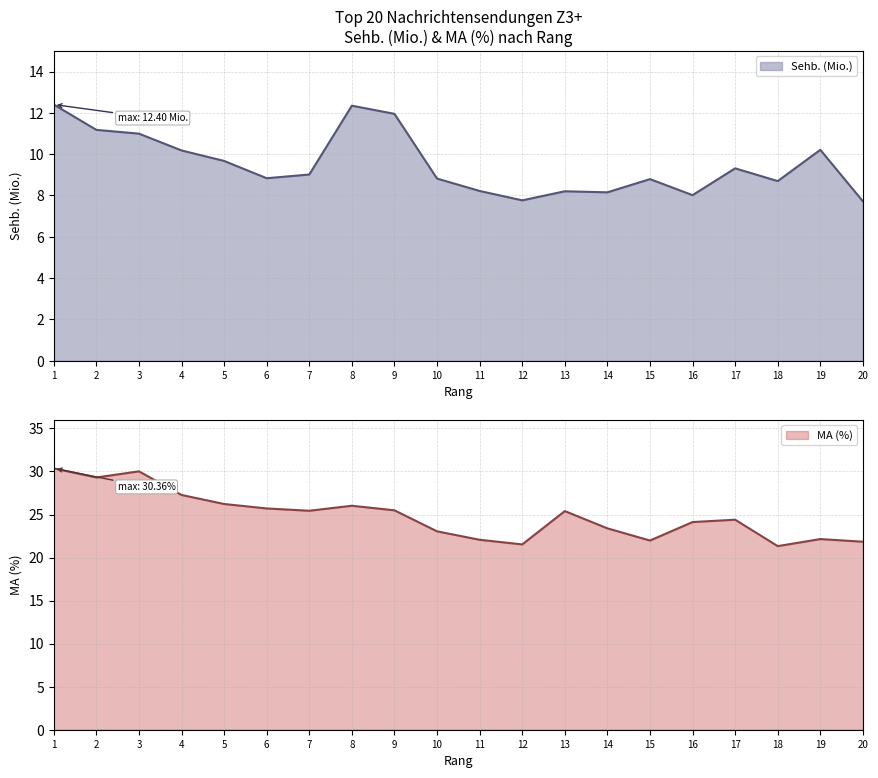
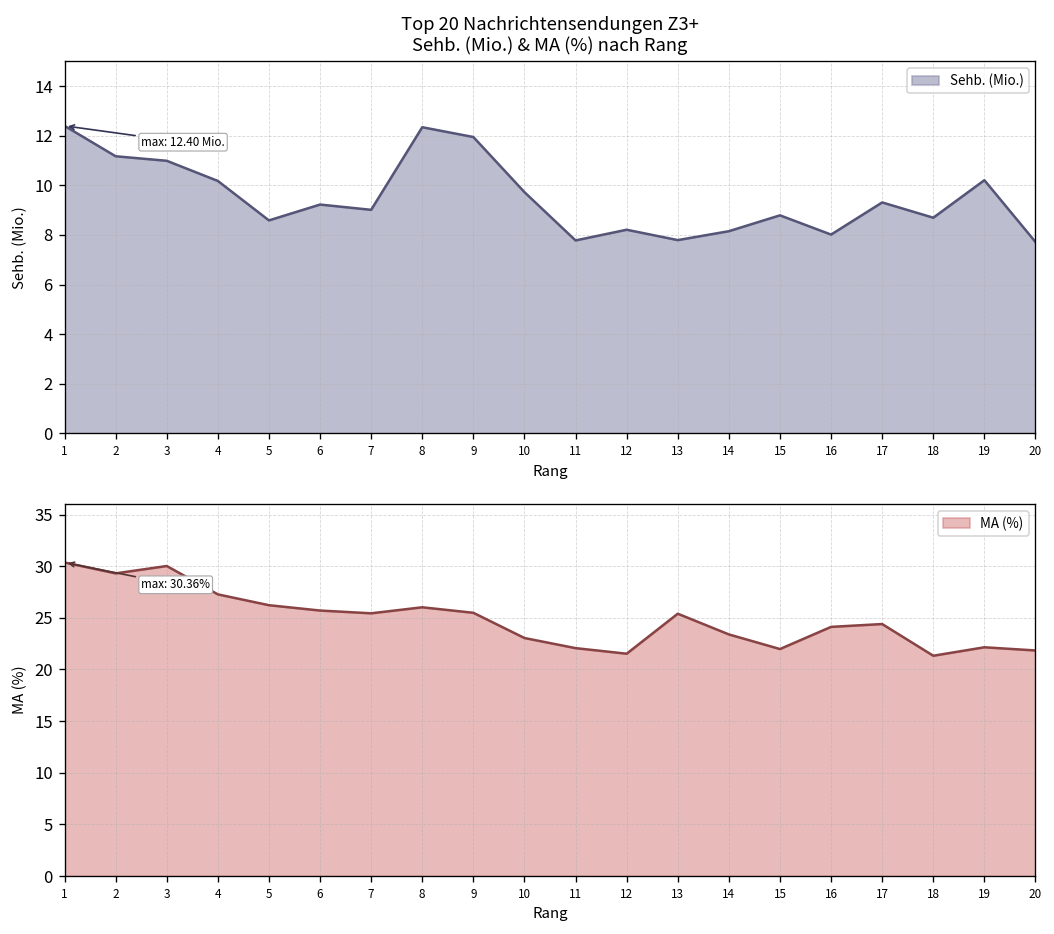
Top 20 Nachrichtensendungen Z3+ Sehb. (Mio.) & MA (%) nach Rang, 5: 9.7 -> 8.6
Top 20 Nachrichtensendungen Z3+ Sehb. (Mio.) & MA (%) nach Rang, 6: 8.8 -> 9.2
Top 20 Nachrichtensendungen Z3+ Sehb. (Mio.) & MA (%) nach Rang, 10: 8.8 -> 9.7
Top 20 Nachrichtensendungen Z3+ Sehb. (Mio.) & MA (%) nach Rang, 11: 8.2 -> 7.8
Top 20 Nachrichtensendungen Z3+ Sehb. (Mio.) & MA (%) nach Rang, 12: 7.8 -> 8.2
Top 20 Nachrichtensendungen Z3+ Sehb. (Mio.) & MA (%) nach Rang, 13: 8.2 -> 7.8
